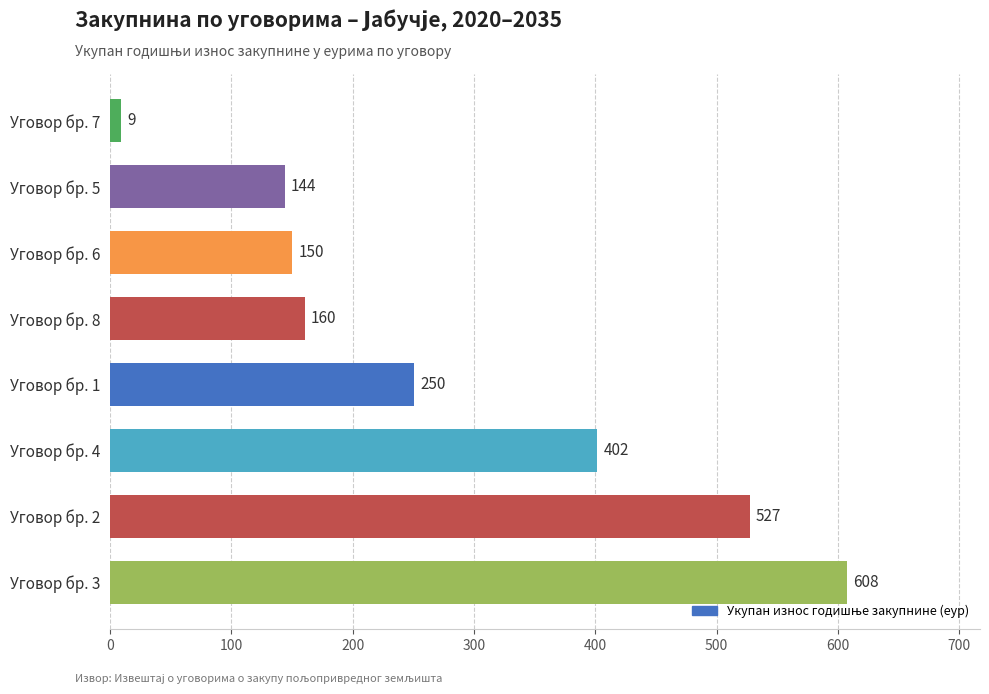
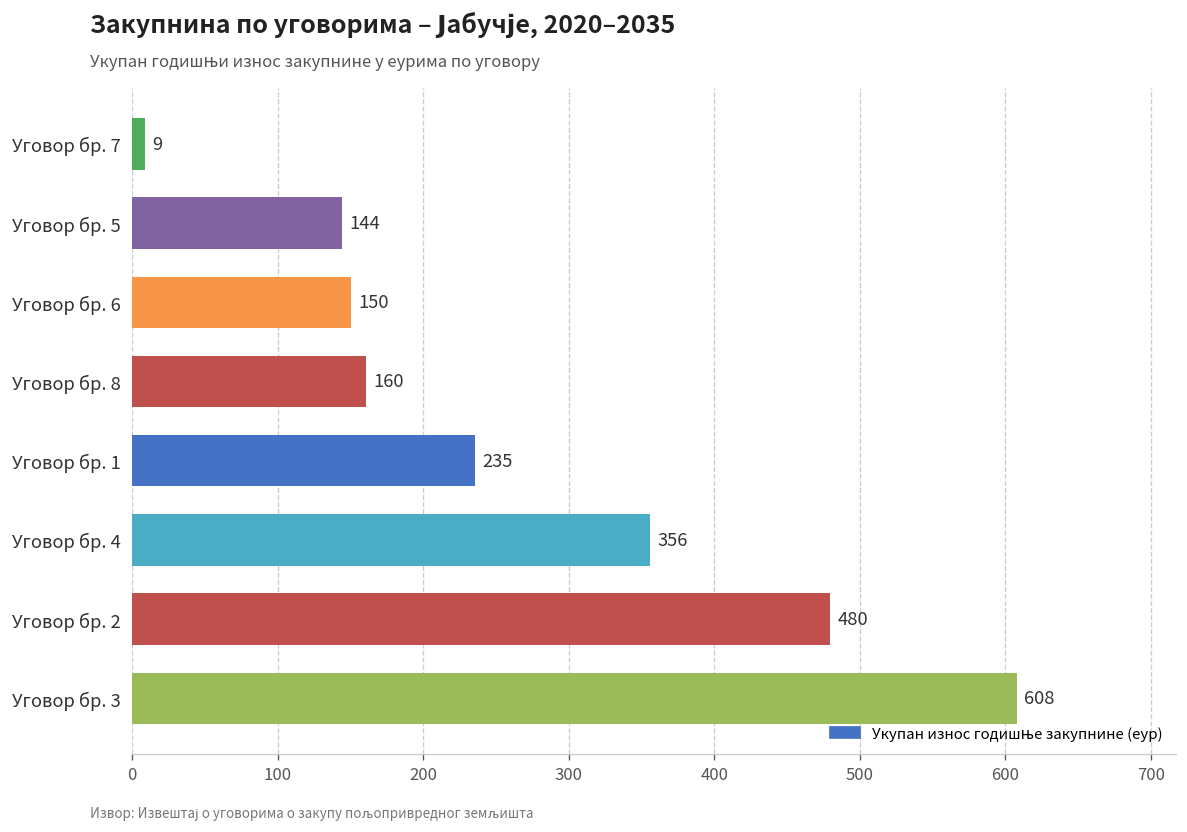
Уговор бр. 1: 250 -> 235
Уговор бр. 4: 402 -> 356
Уговор бр. 2: 527 -> 480
